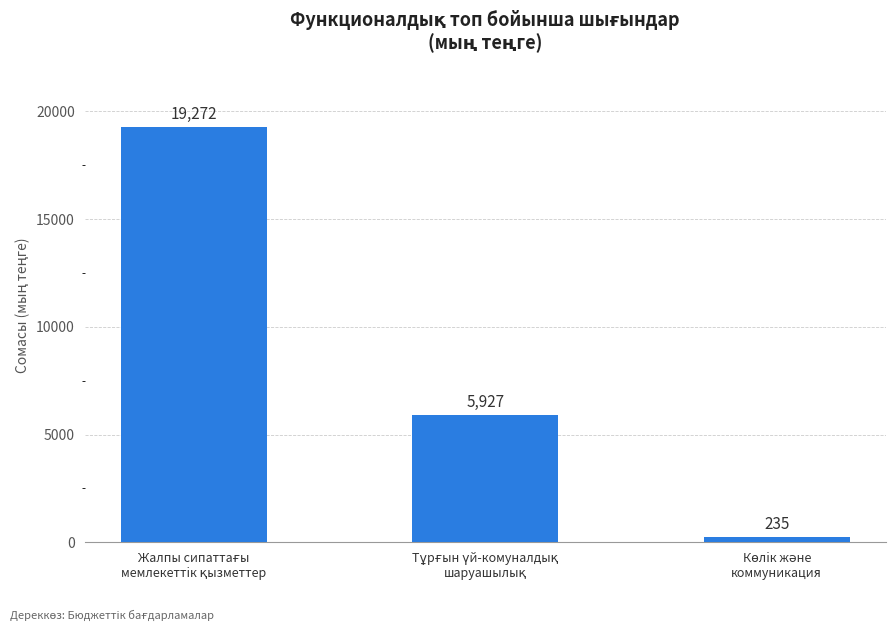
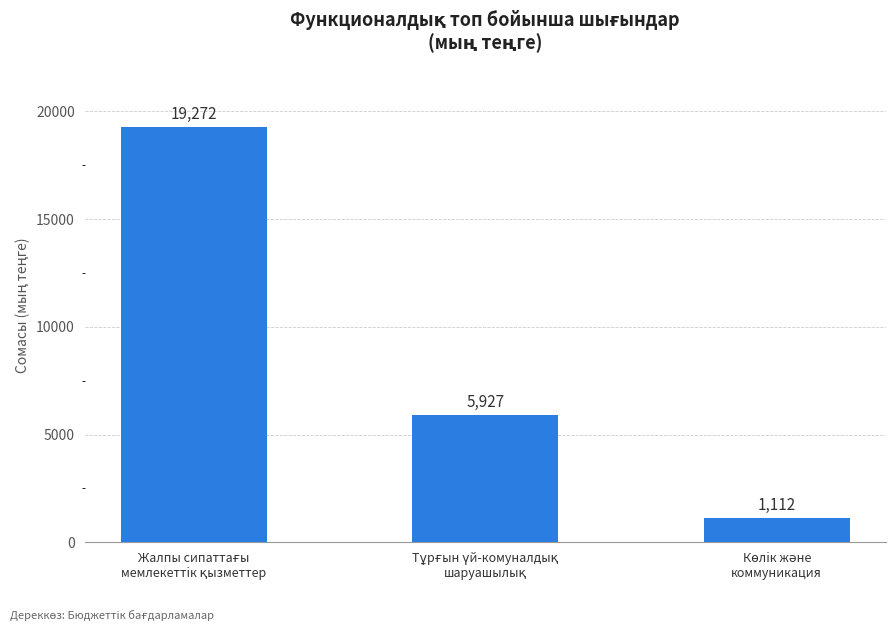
Көлiк және коммуникация: 235 -> 1,112
